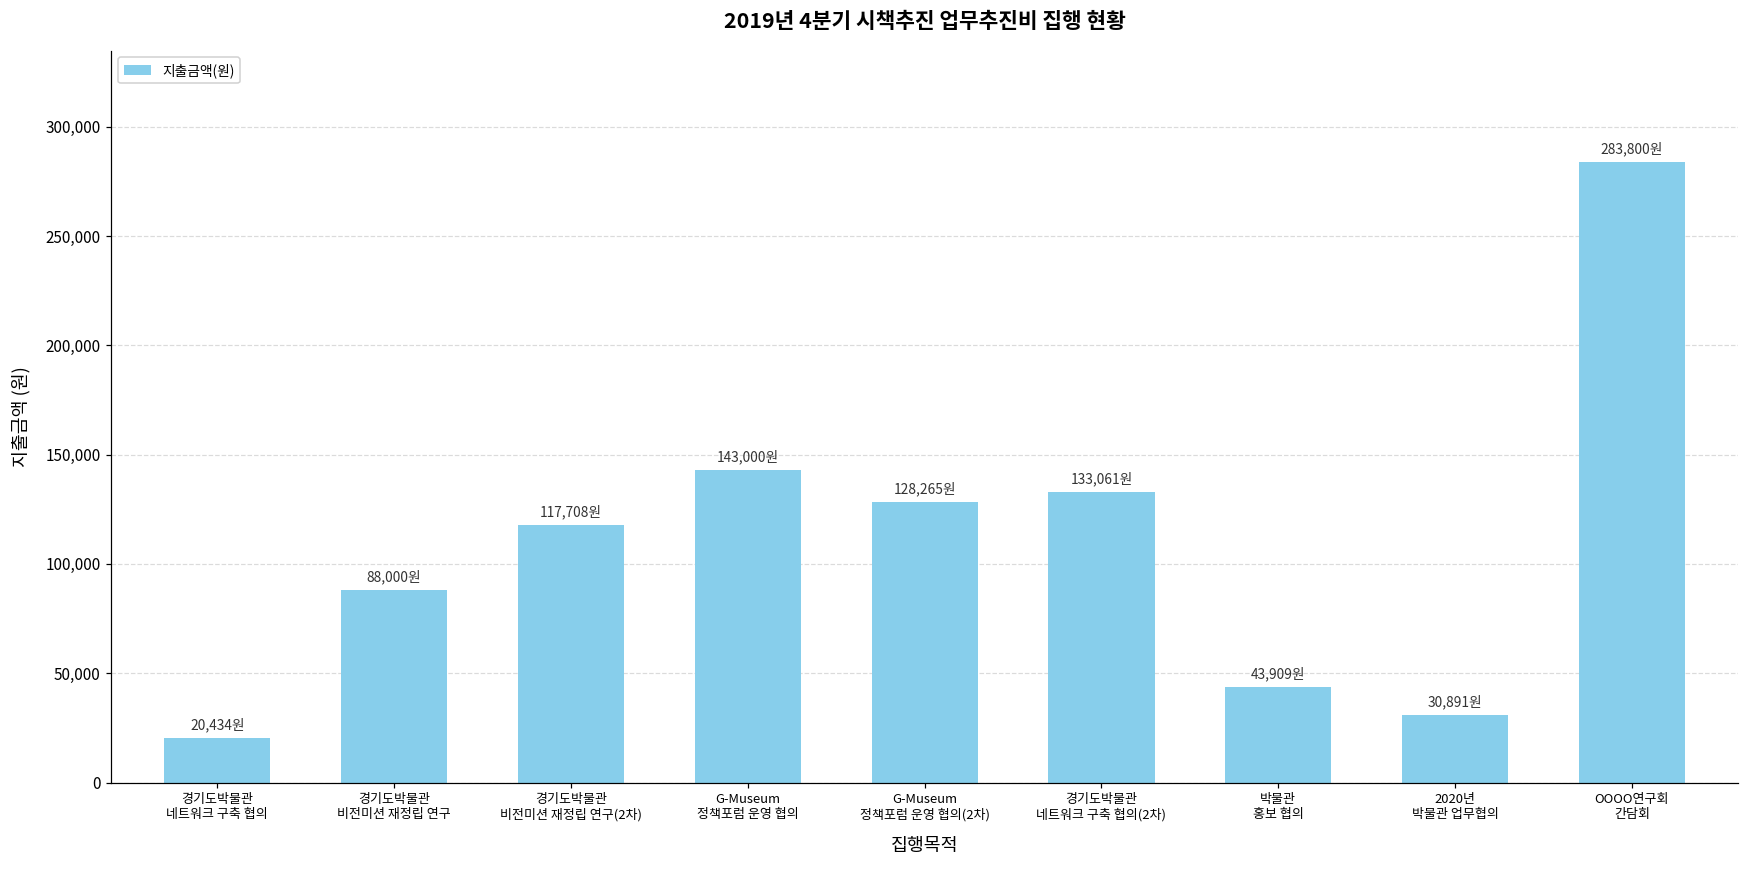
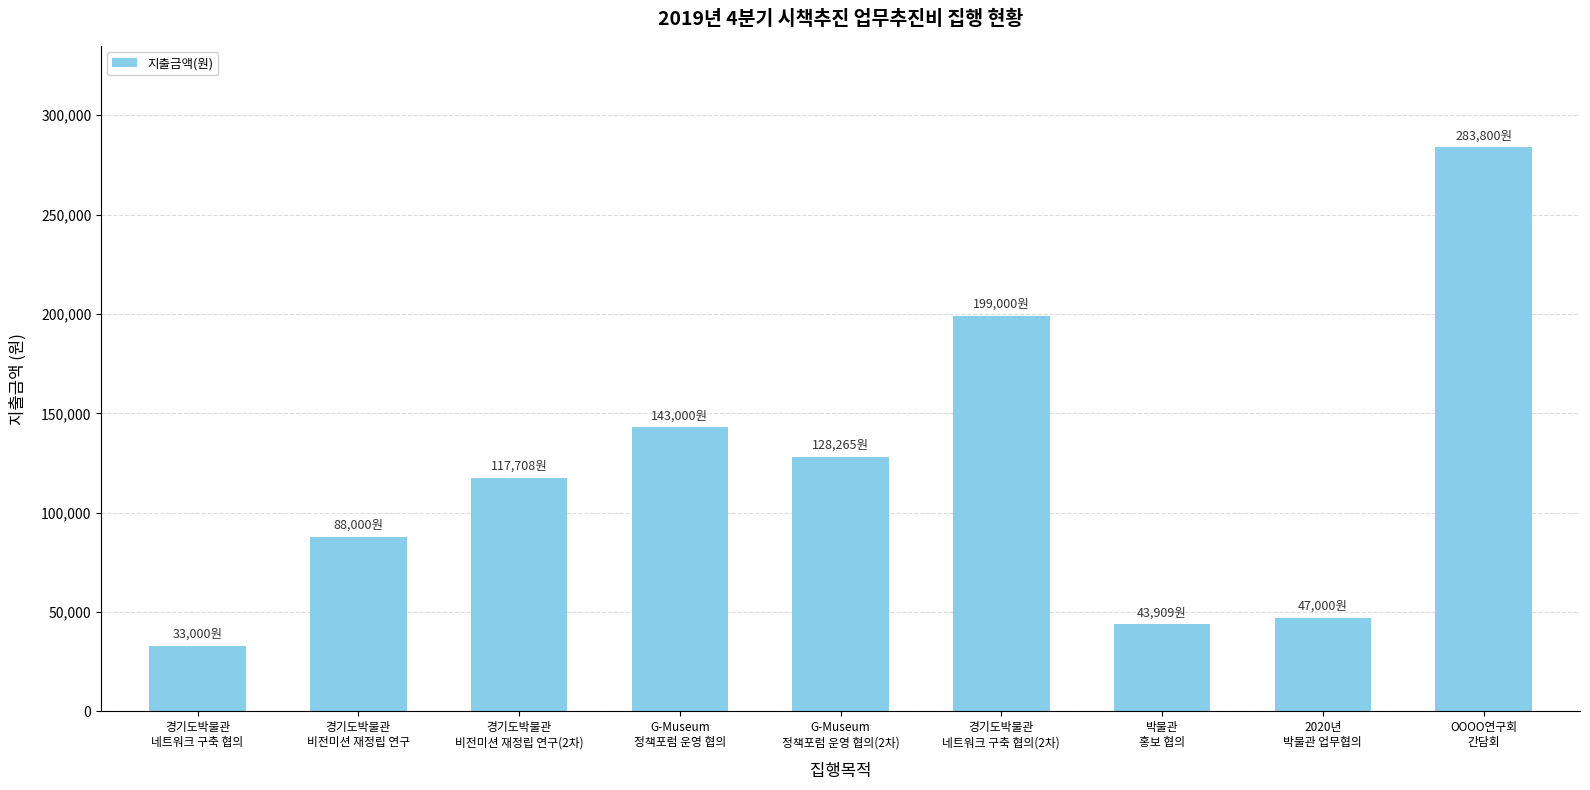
경기도박물관 네트워크 구축 협의: 20,434원 -> 33,000원
경기도박물관 네트워크 구축 협의(2차): 133,061원 -> 199,000원
2020년 박물관 업무협의: 30,891원 -> 47,000원
